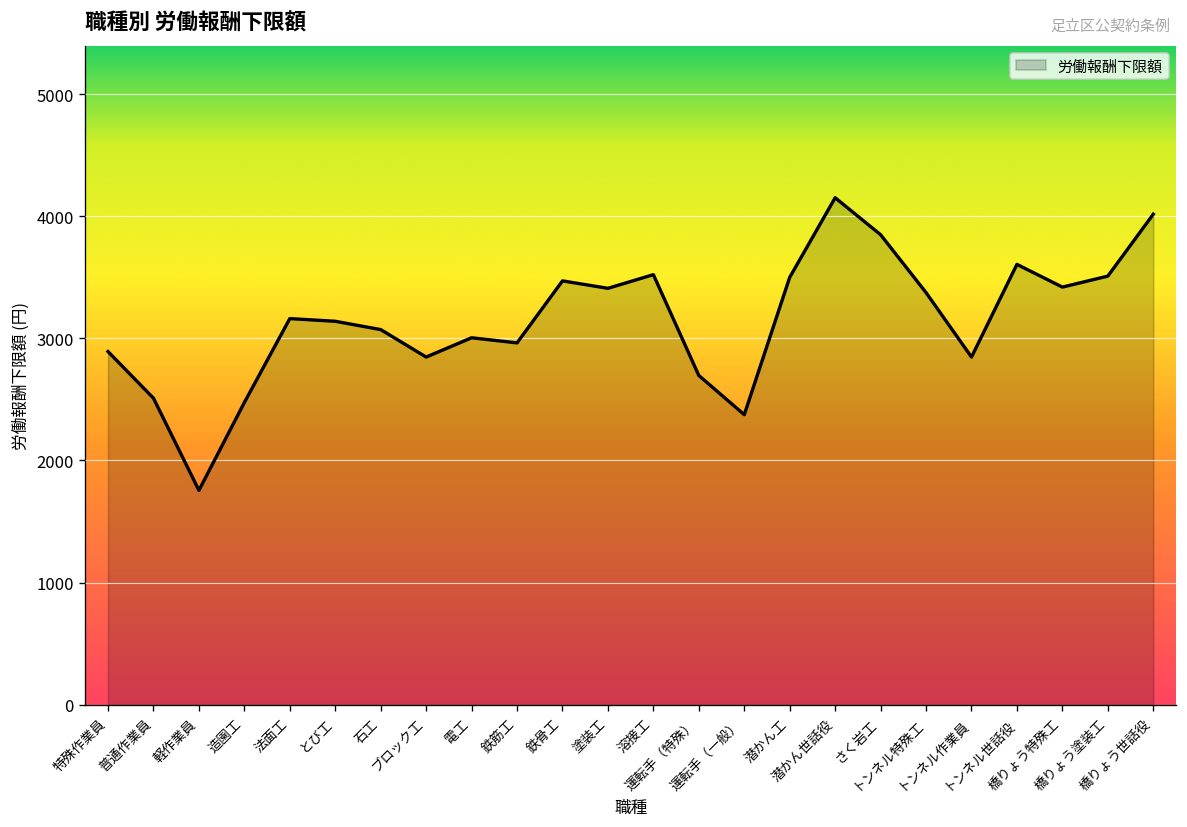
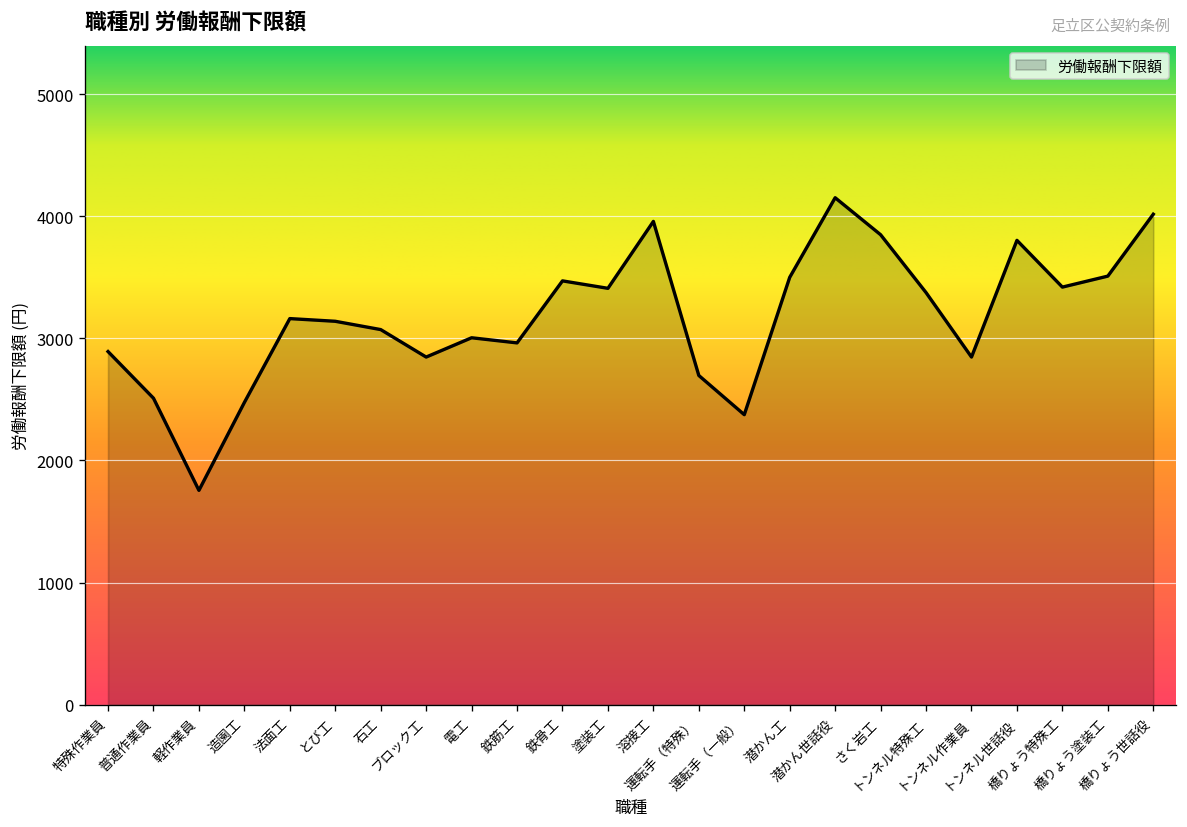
溶接工: 3520 -> 3960
トンネル世話役: 3610 -> 3800
